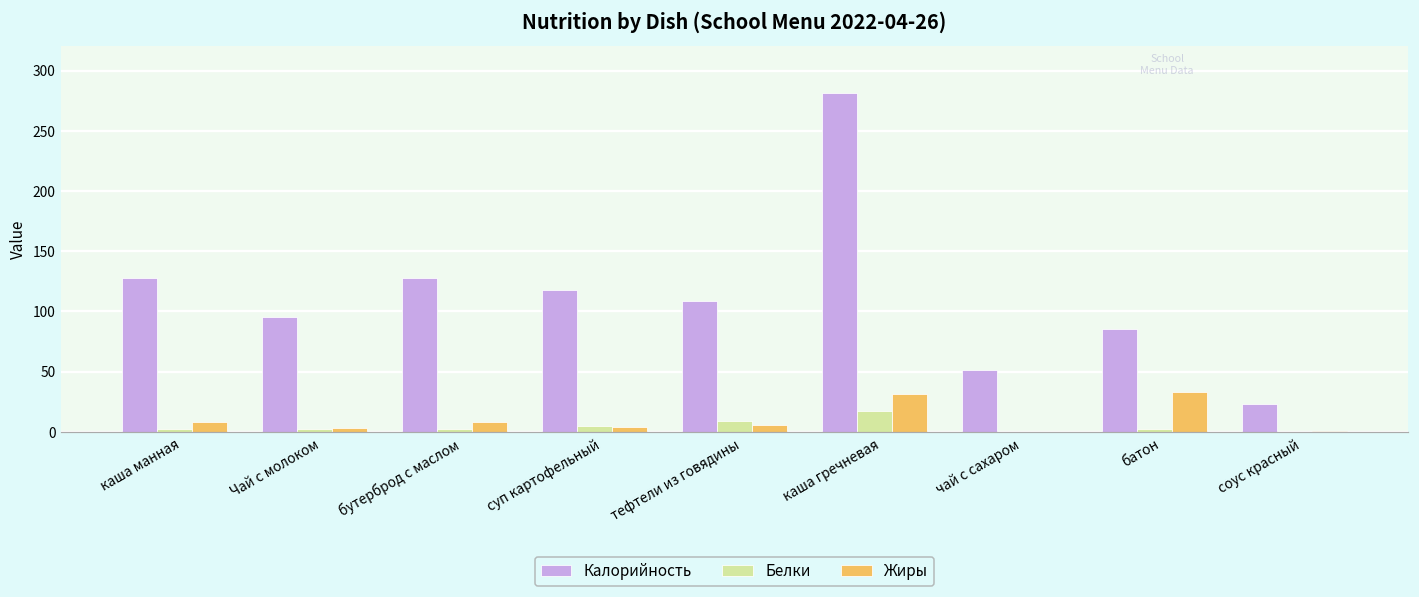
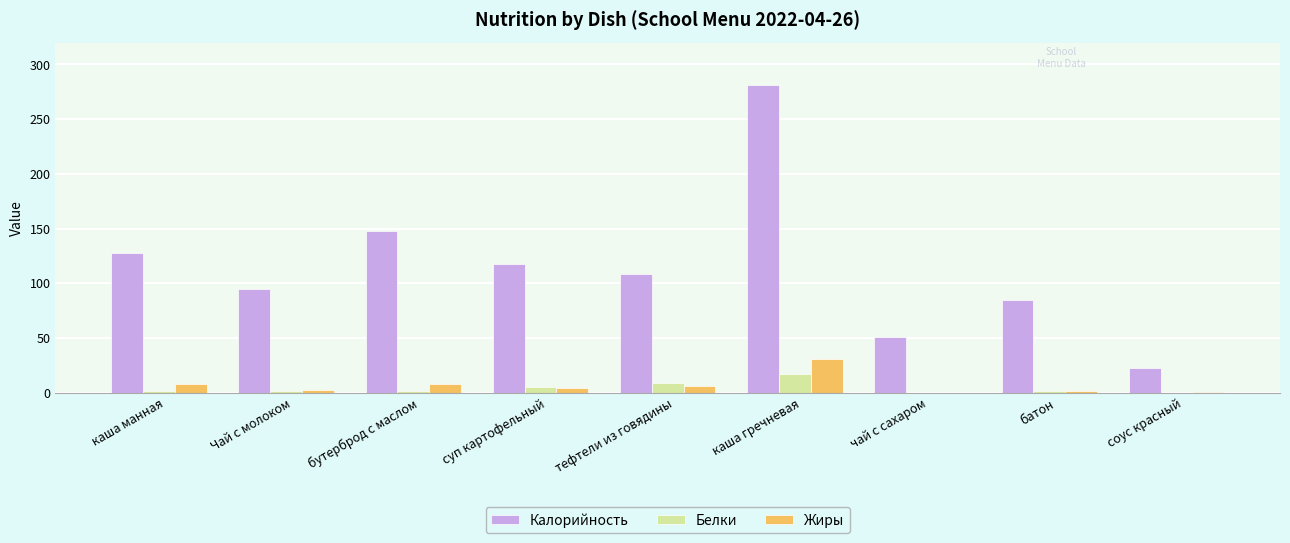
Калорийность, бутерброд с маслом: 128 -> 148
Жиры, батон: 33 -> 2
